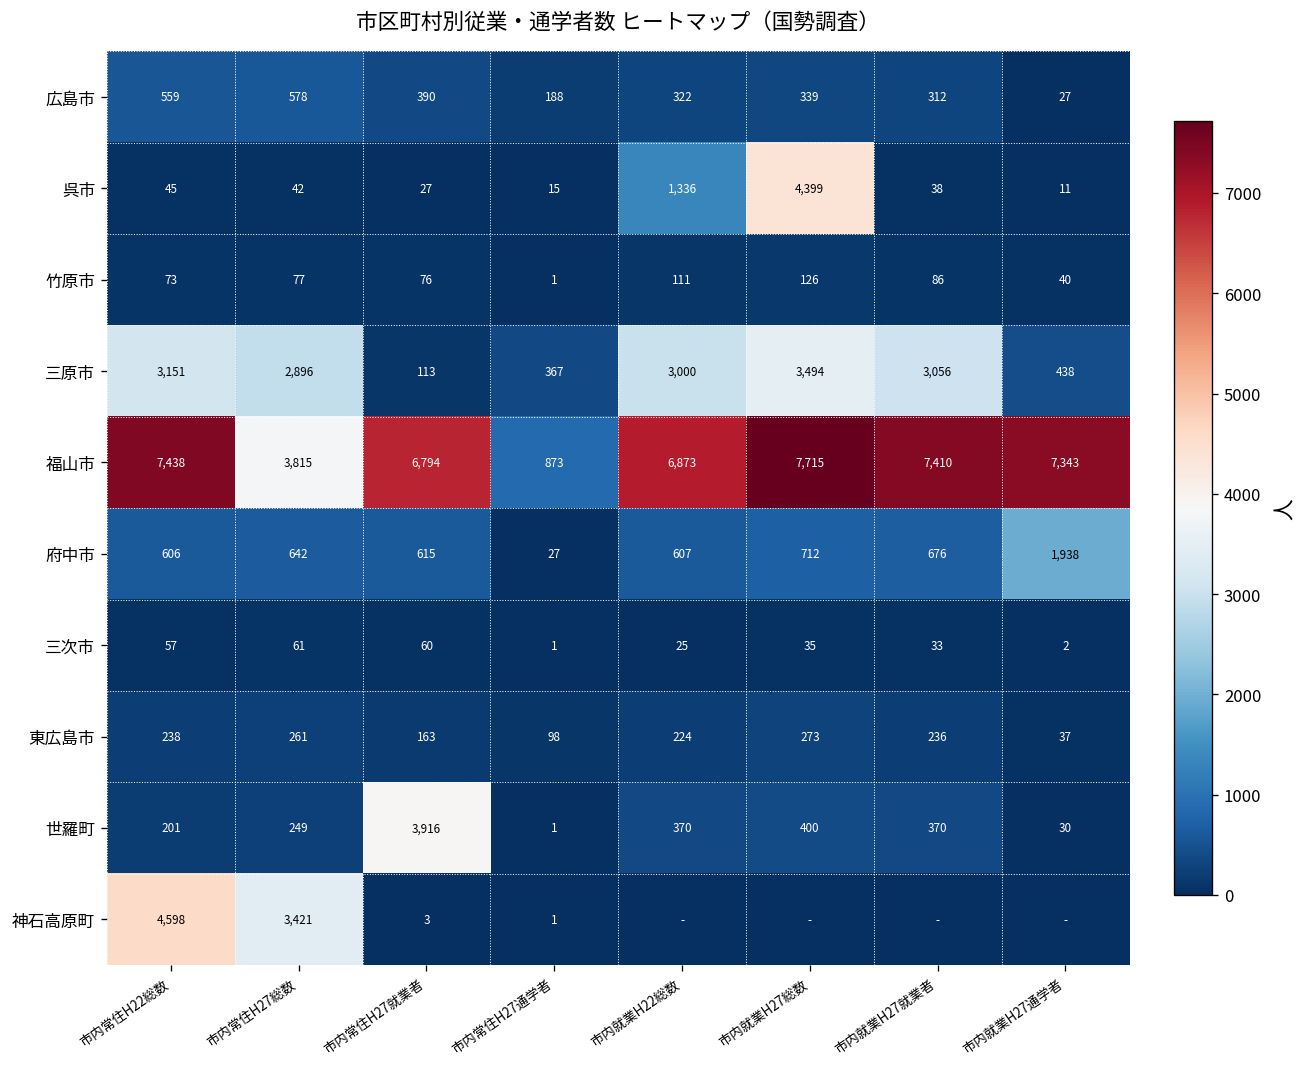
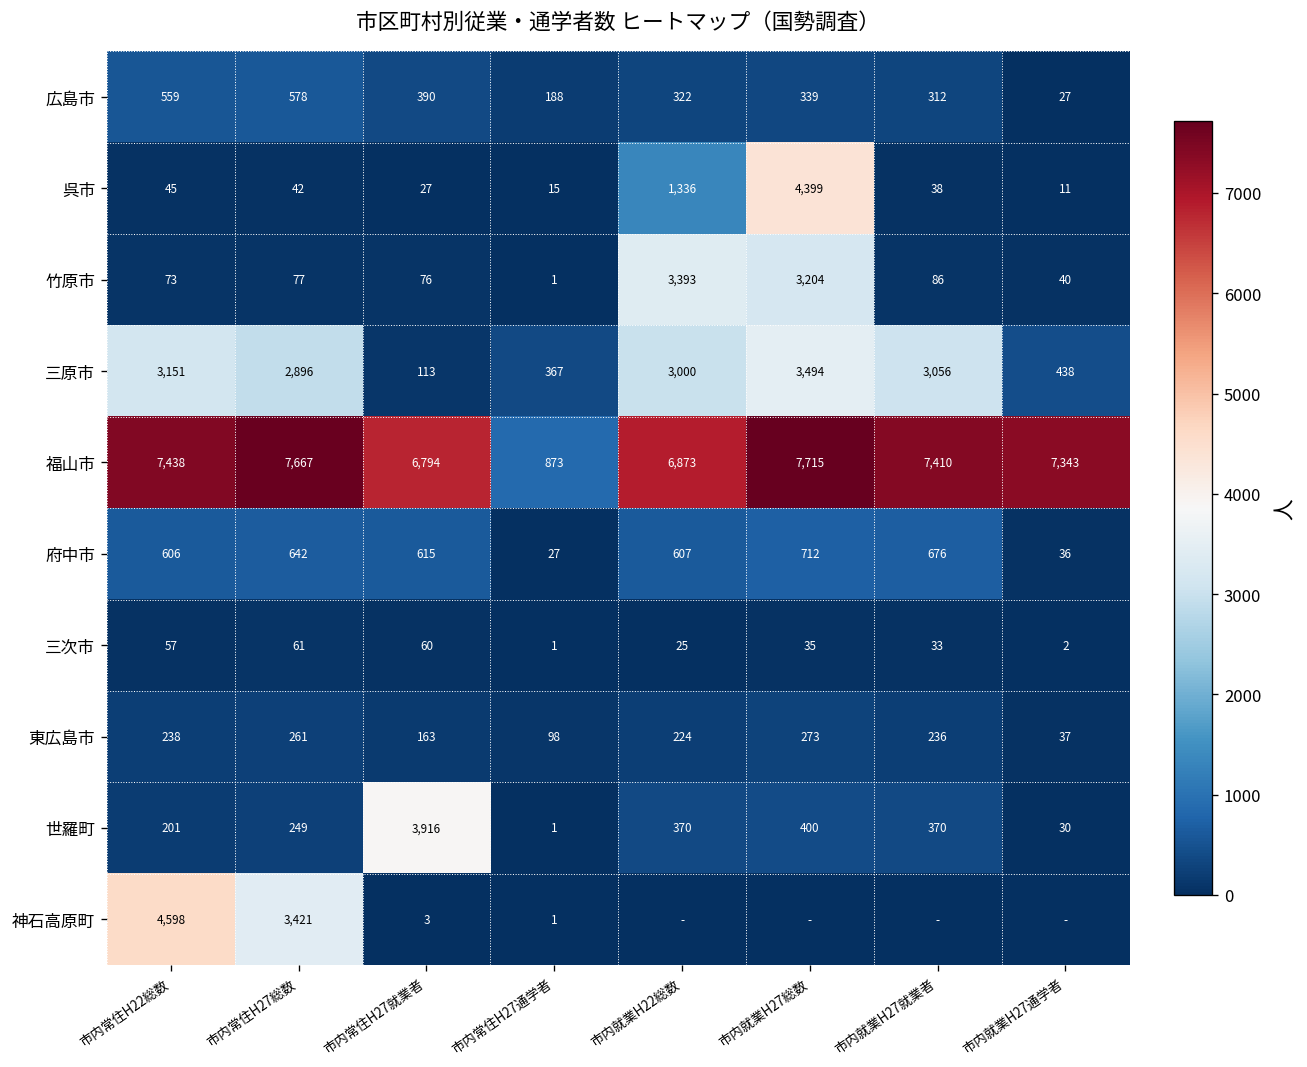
竹原市, 市内就業H22総数: 111 -> 3,393
竹原市, 市内就業H27総数: 126 -> 3,204
福山市, 市内常住H27総数: 3,815 -> 7,667
府中市, 市内就業H27通学者: 1,938 -> 36
